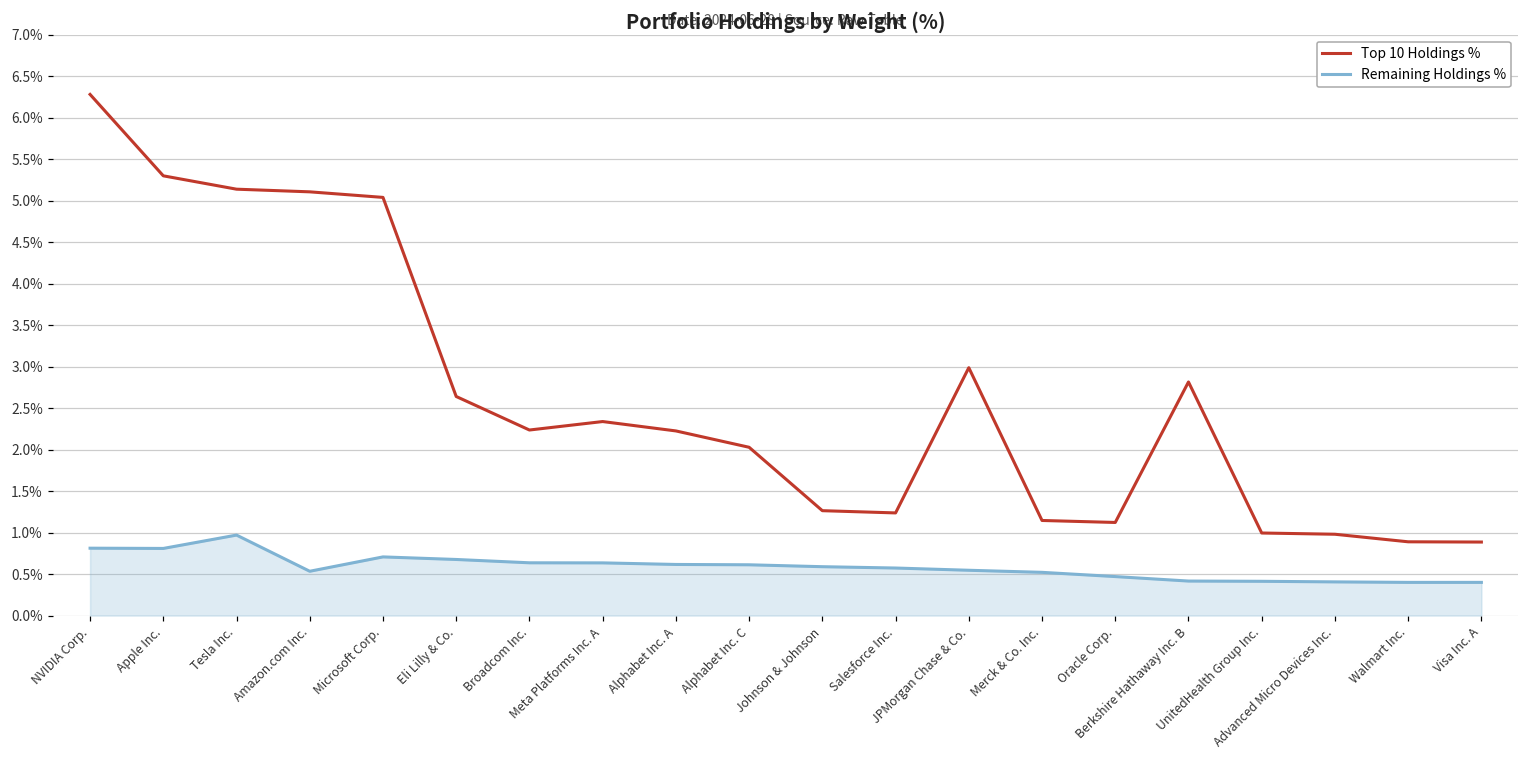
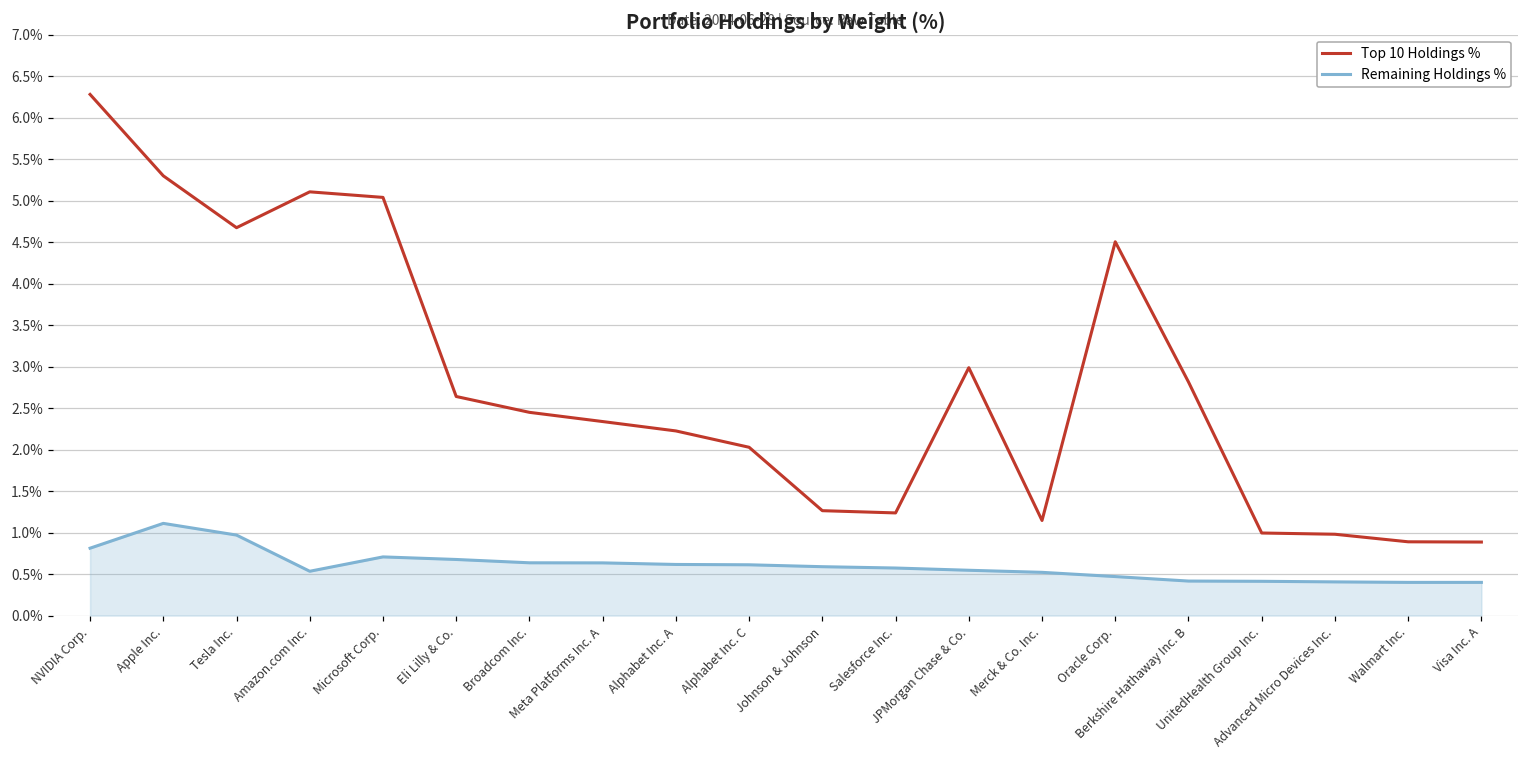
Remaining Holdings %, Apple Inc.: 0.8% -> 1.1%
Top 10 Holdings %, Tesla Inc.: 5.1% -> 4.7%
Top 10 Holdings %, Broadcom Inc.: 2.2% -> 2.4%
Top 10 Holdings %, Oracle Corp.: 1.1% -> 4.5%
